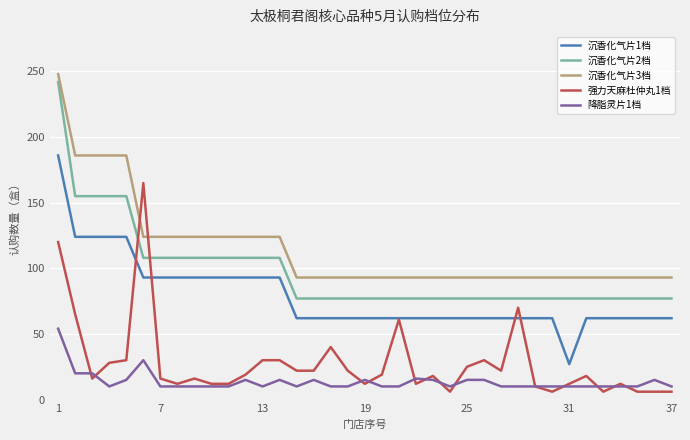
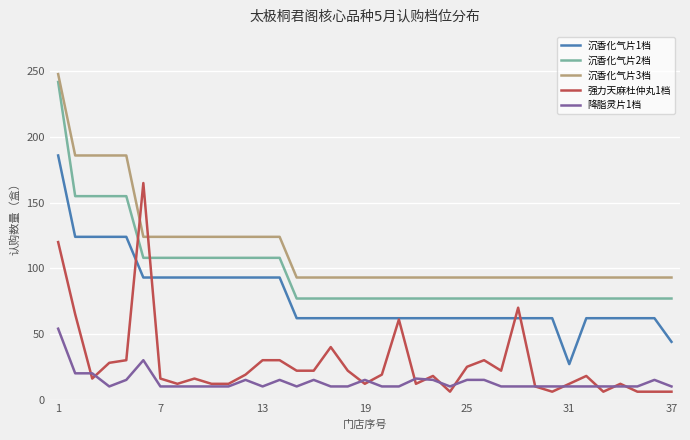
沉香化气片1档, 37: 62 -> 44
